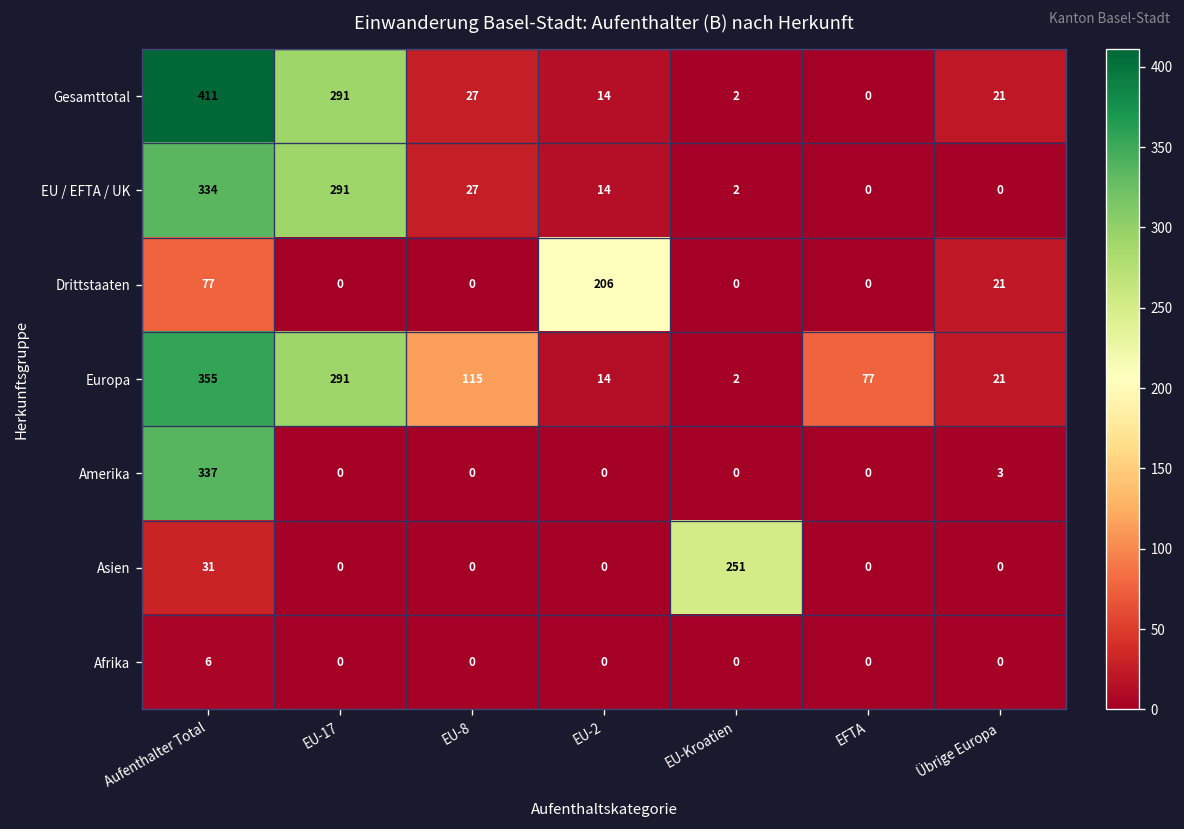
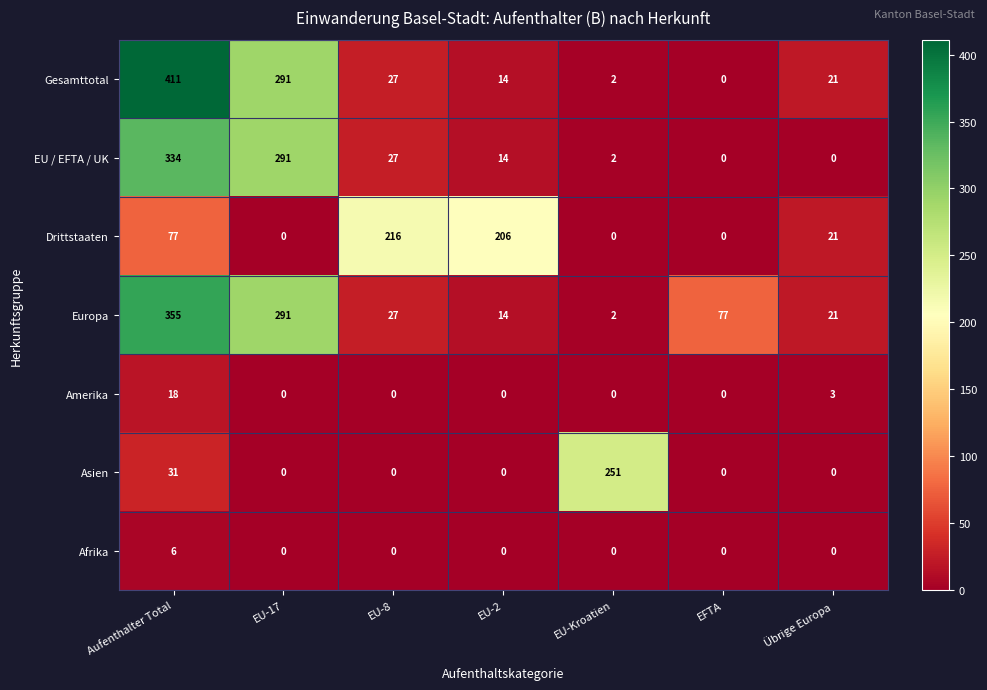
Drittstaaten, EU-8: 0 -> 216
Europa, EU-8: 115 -> 27
Amerika, Aufenthalter Total: 337 -> 18
